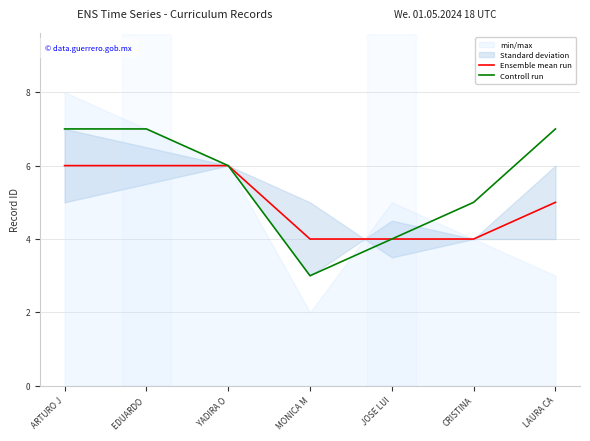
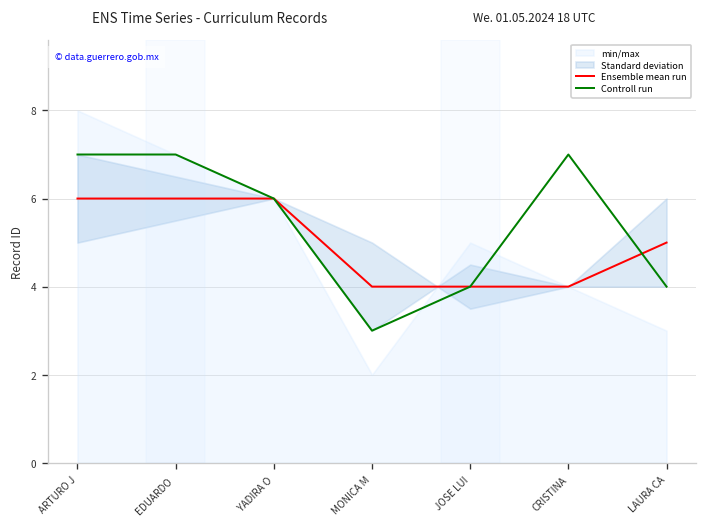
Controll run, CRISTINA: 5.0 -> 7.0
Controll run, LAURA CA: 7.0 -> 4.0
